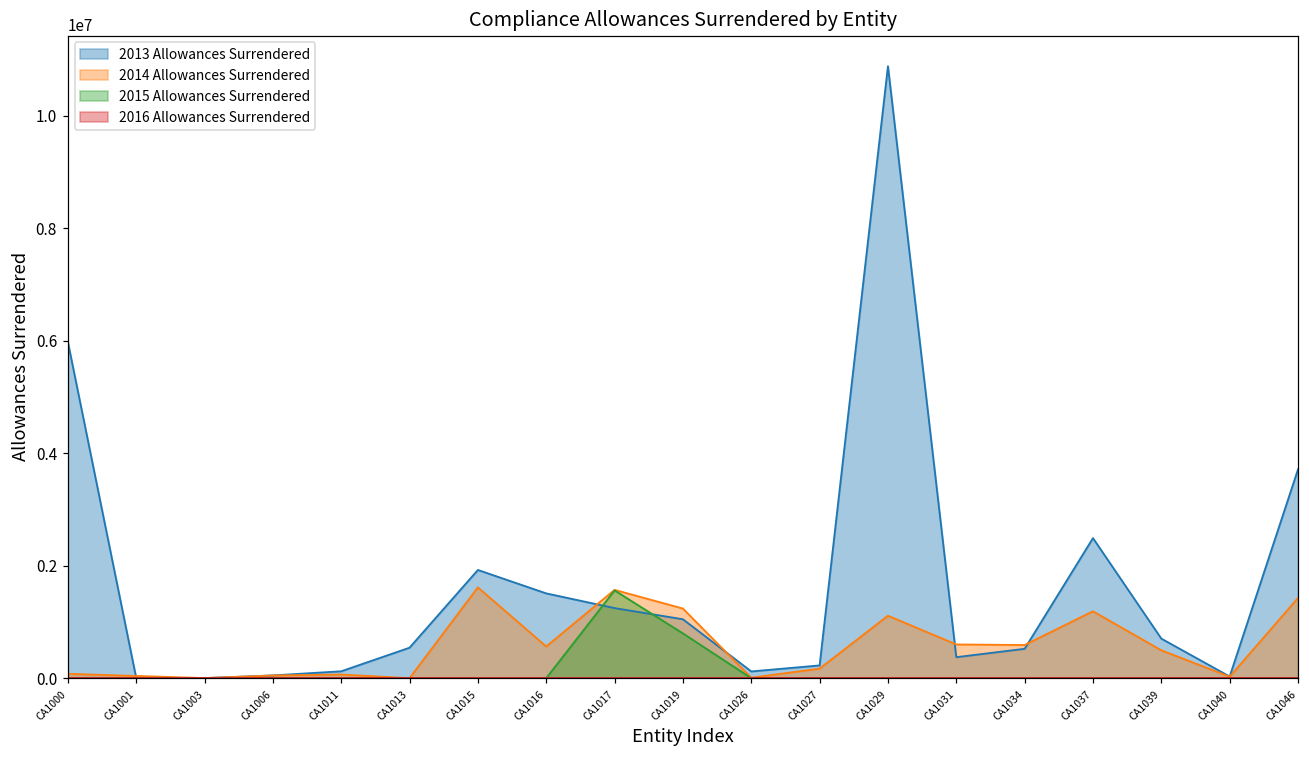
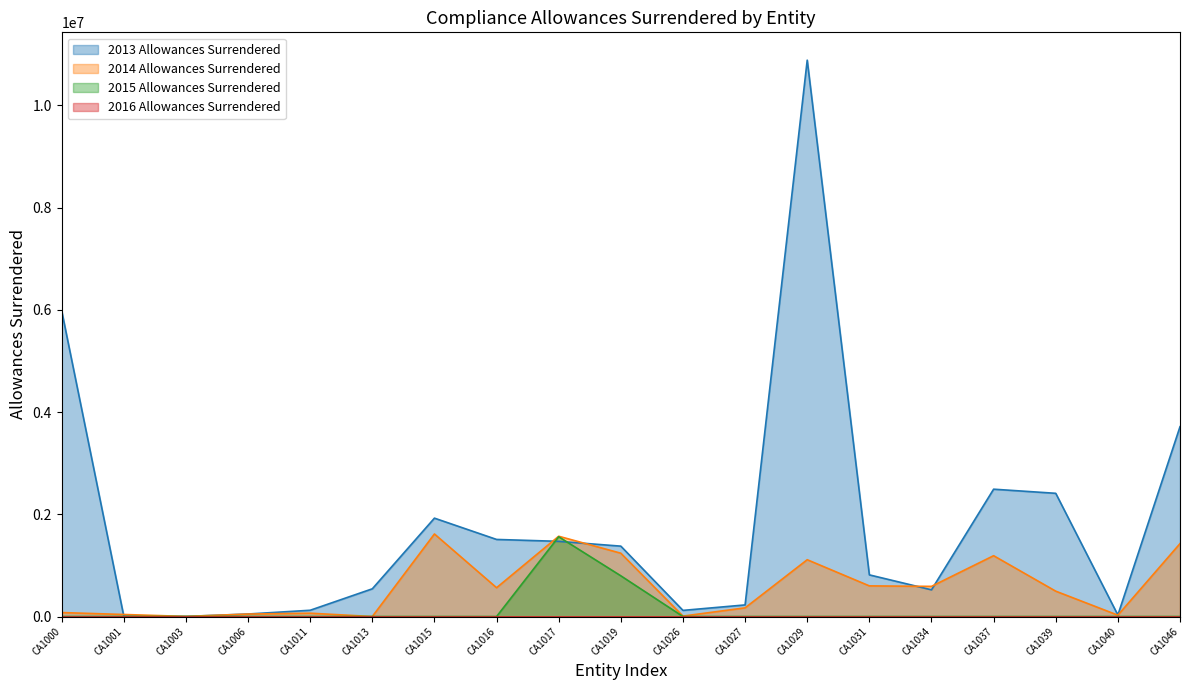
2013 Allowances Surrendered, CA1017: 1200000 -> 1500000
2013 Allowances Surrendered, CA1019: 1000000 -> 1400000
2013 Allowances Surrendered, CA1031: 400000 -> 800000
2013 Allowances Surrendered, CA1039: 700000 -> 2400000
